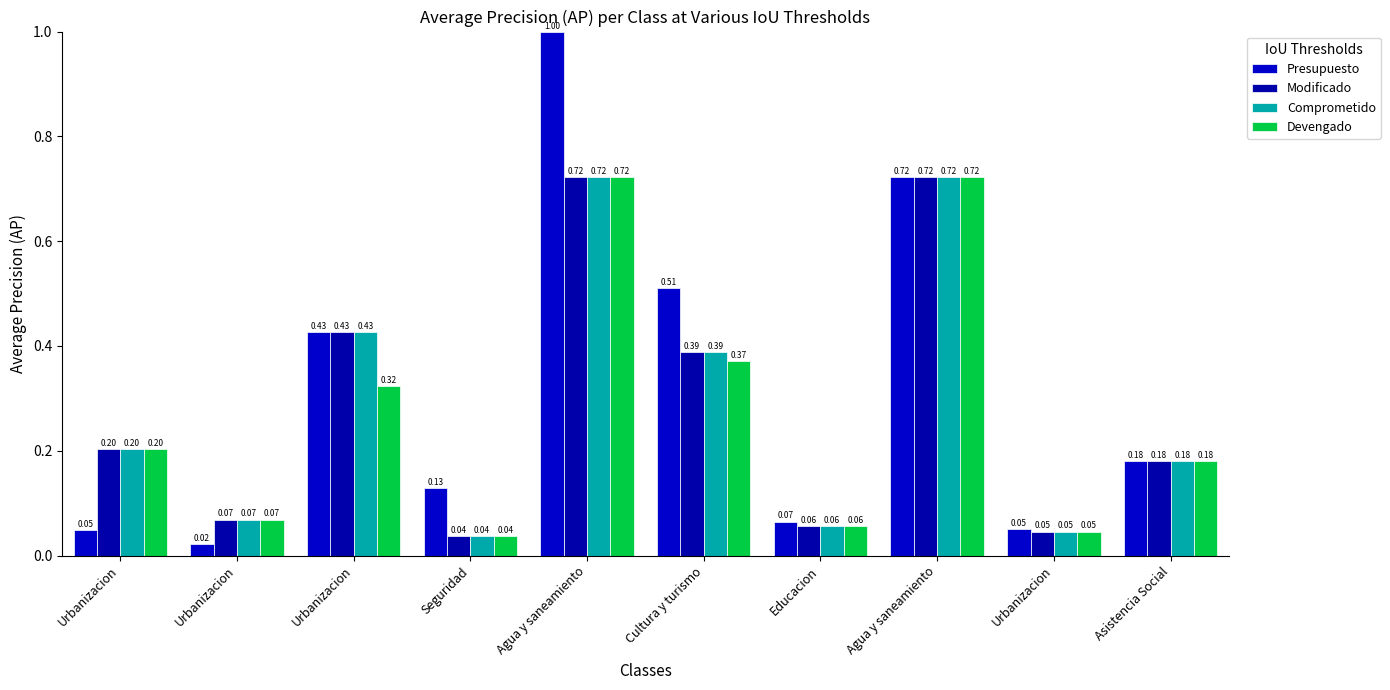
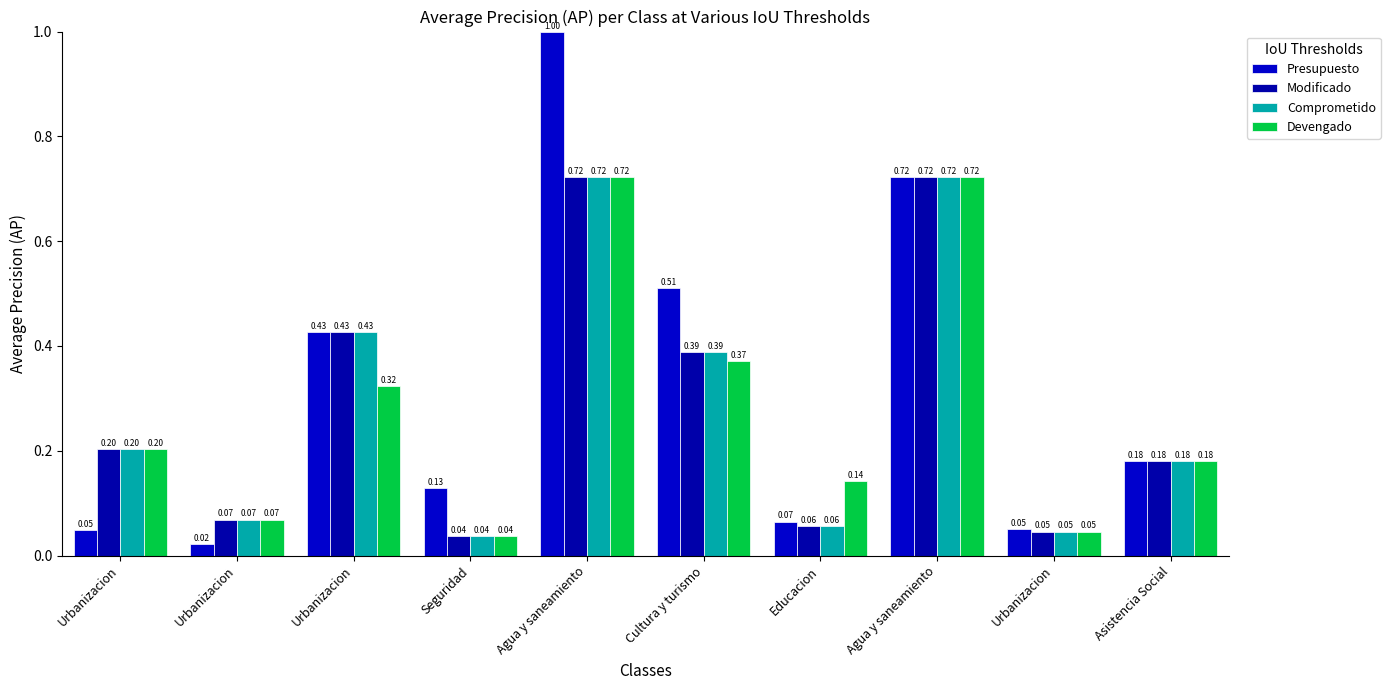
Devengado, Educacion: 0.06 -> 0.14
